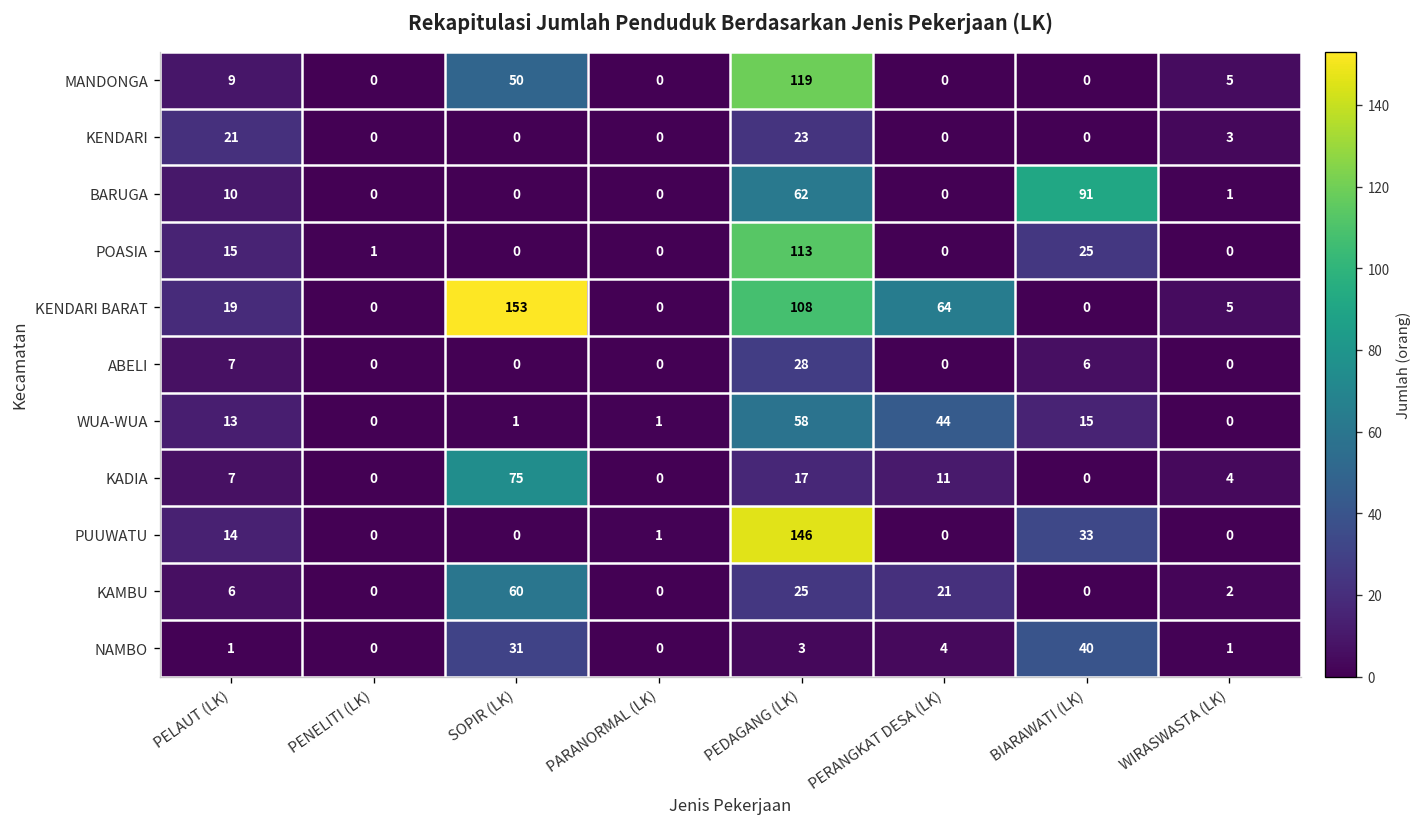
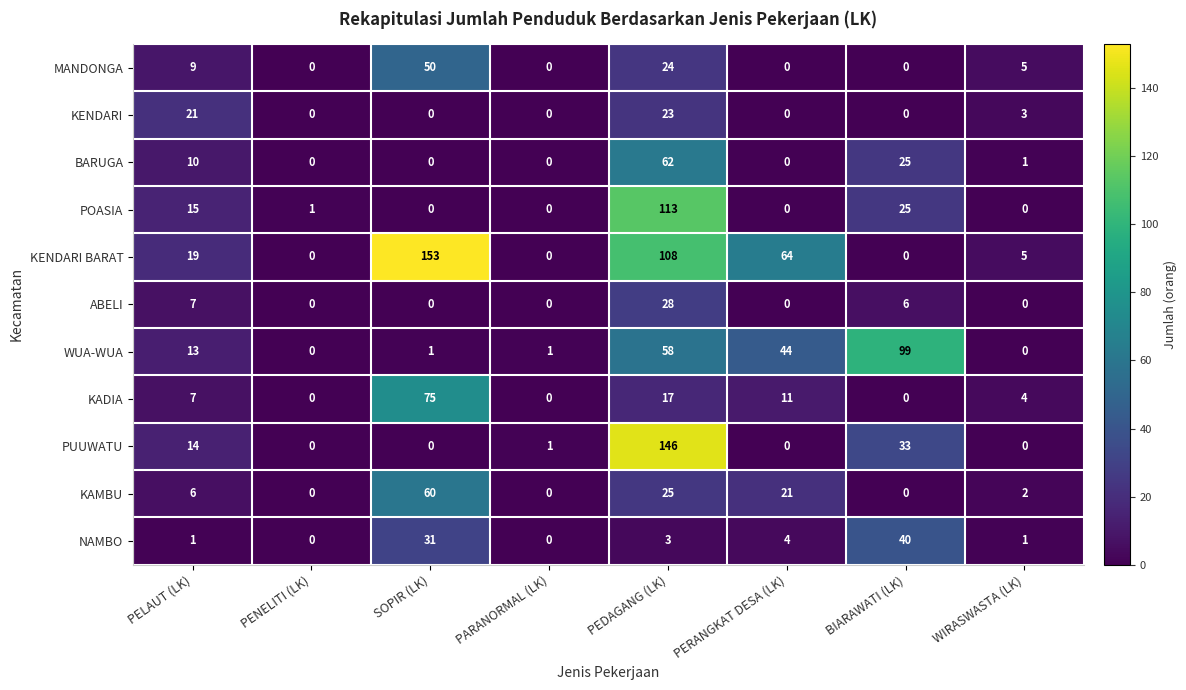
MANDONGA, PEDAGANG (LK): 119 -> 24
BARUGA, BIARAWATI (LK): 91 -> 25
WUA-WUA, BIARAWATI (LK): 15 -> 99
